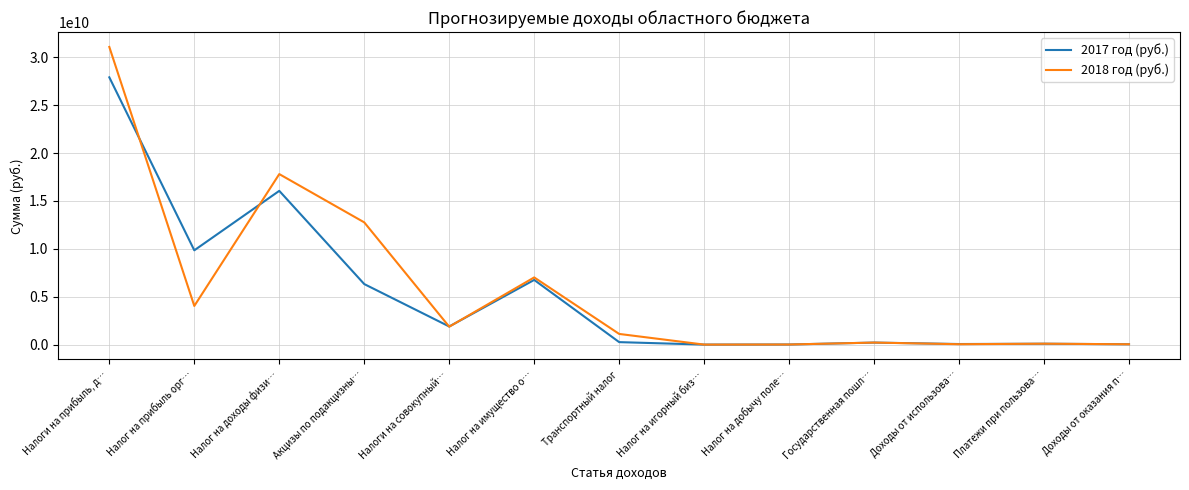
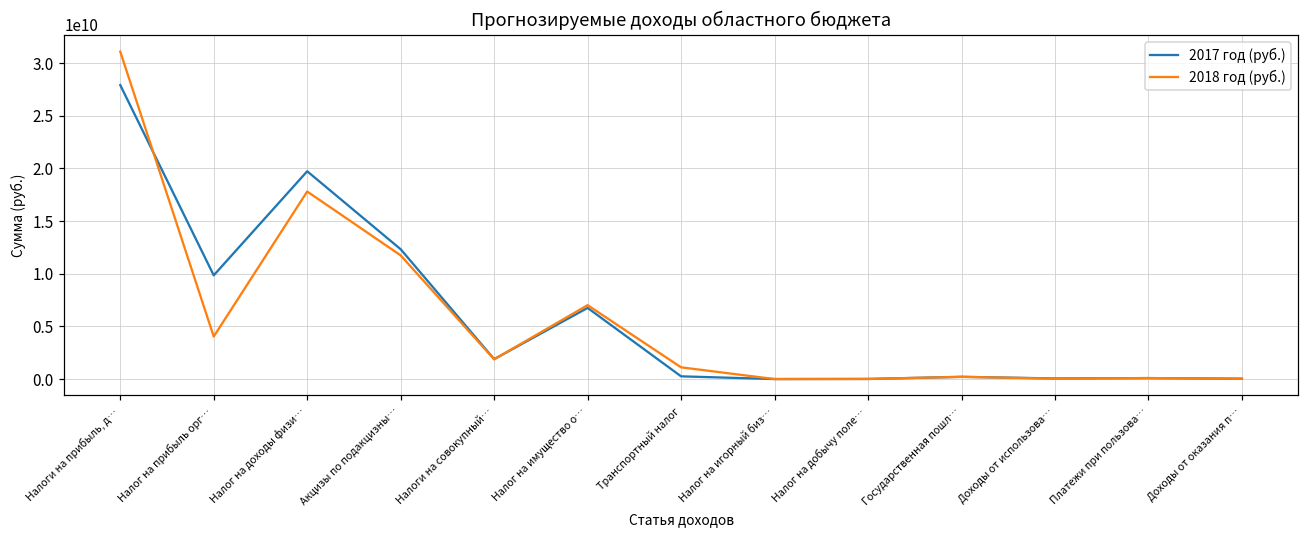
2017 год (руб.), Налог на доходы физи…: 16000000000 -> 20000000000
2017 год (руб.), Акцизы по подакцизны…: 6000000000 -> 12000000000
2018 год (руб.), Акцизы по подакцизны…: 13000000000 -> 12000000000
